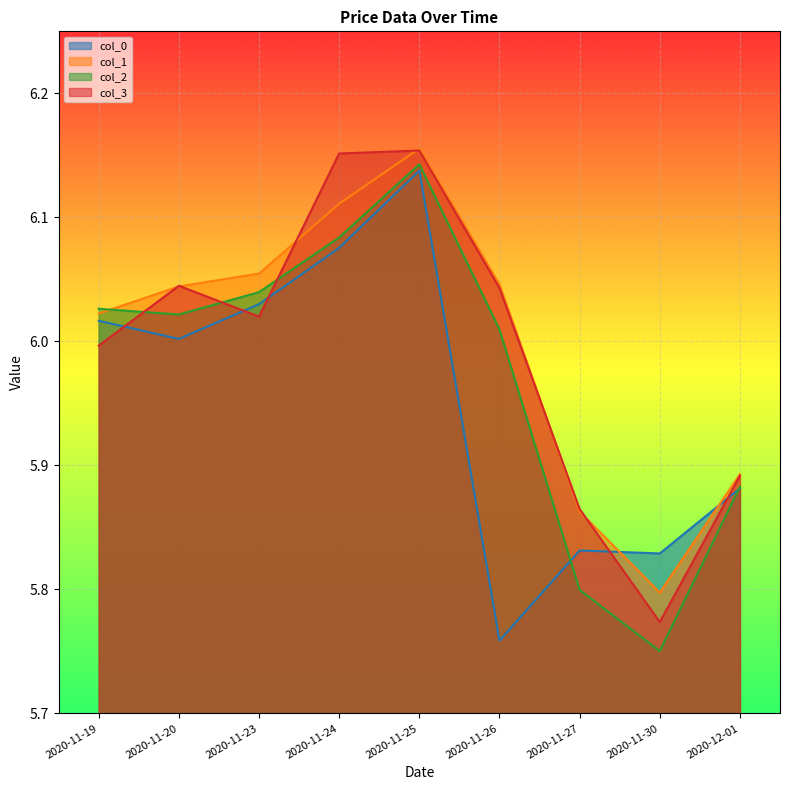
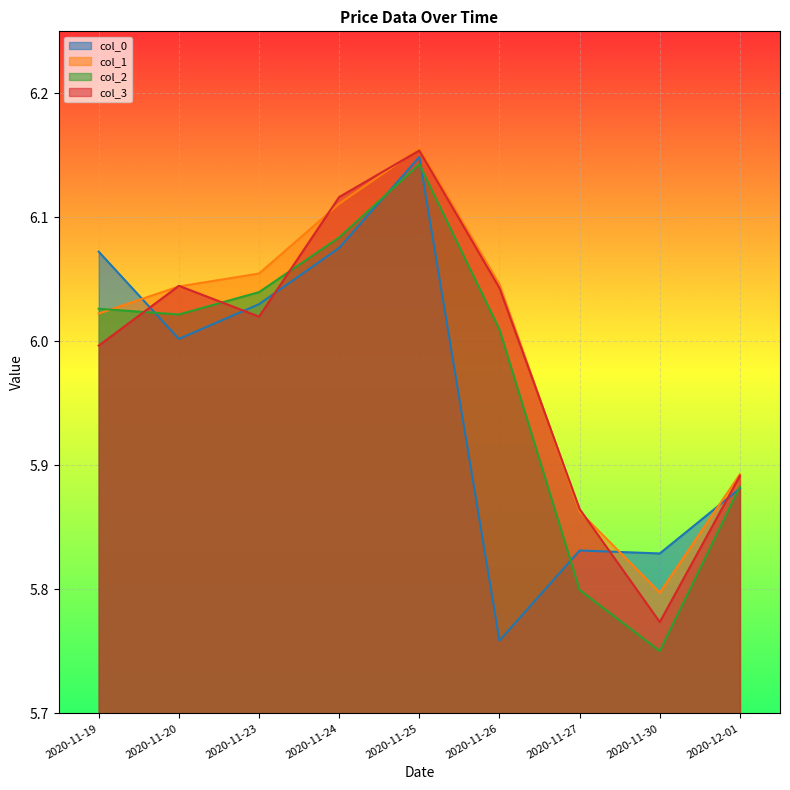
col_0, 2020-11-19: 6.017 -> 6.072
col_3, 2020-11-24: 6.152 -> 6.116
col_0, 2020-11-25: 6.138 -> 6.149
